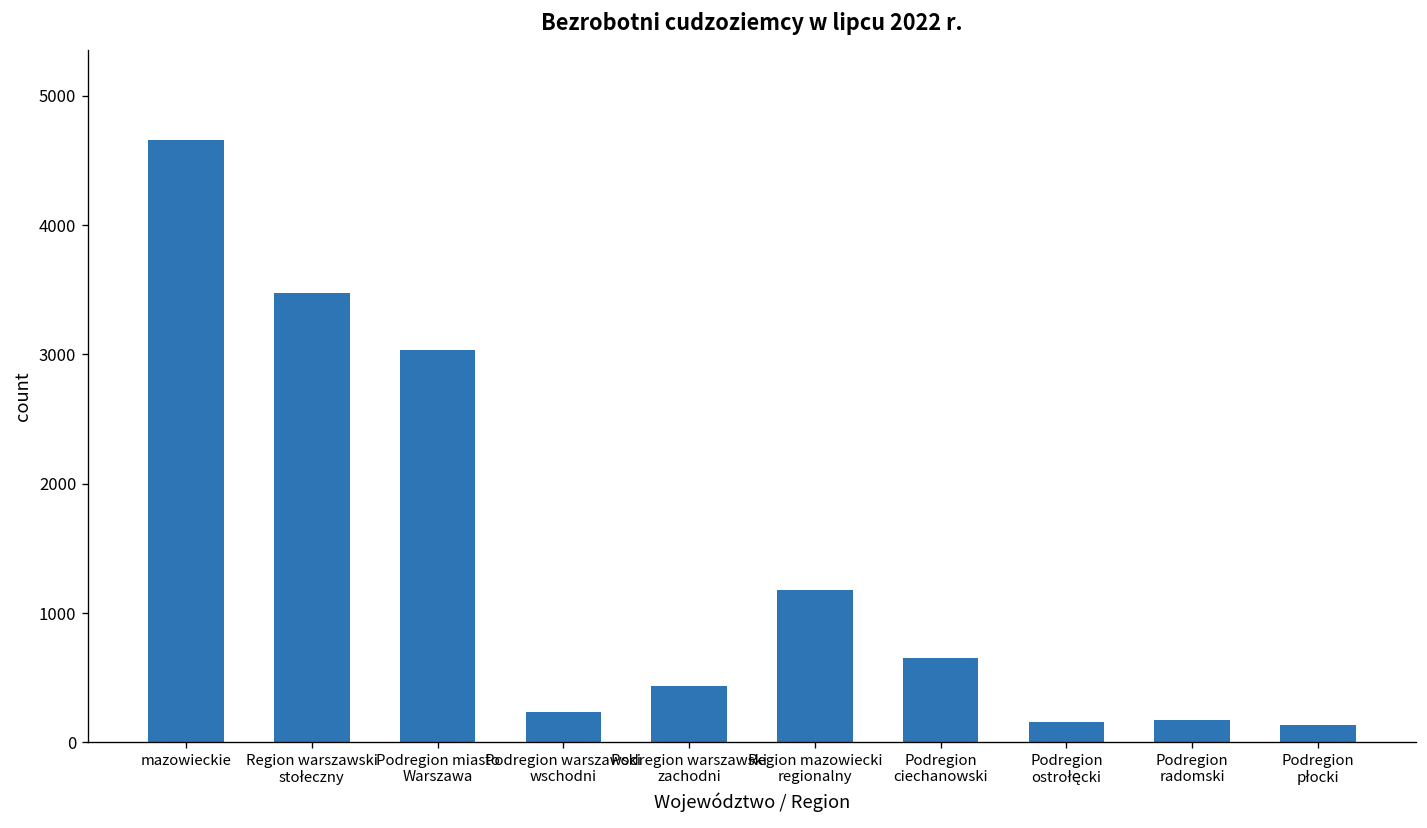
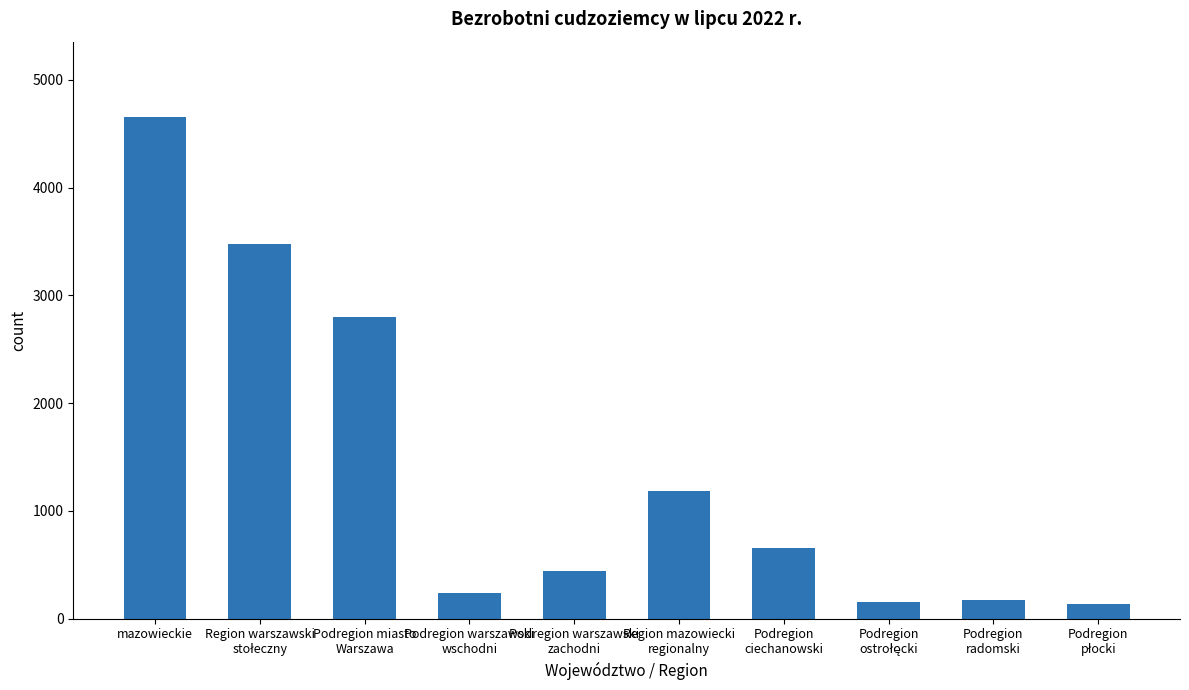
Podregion miasto Warszawa: 3040 -> 2800
